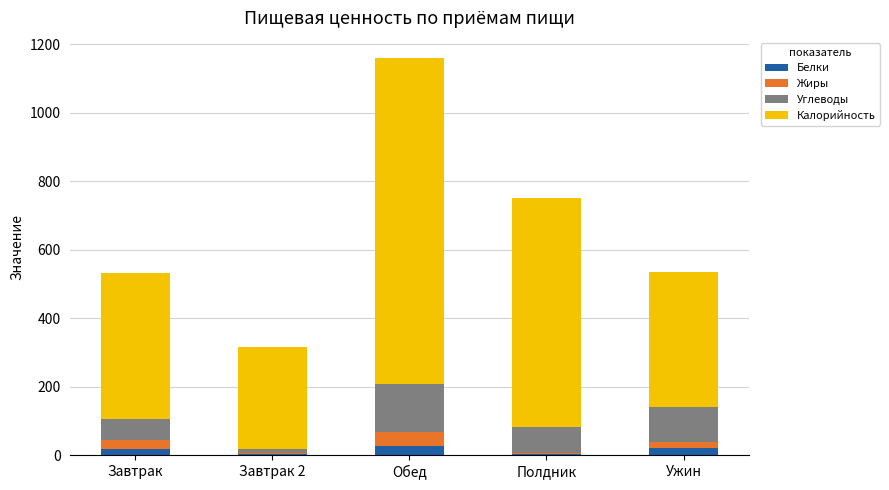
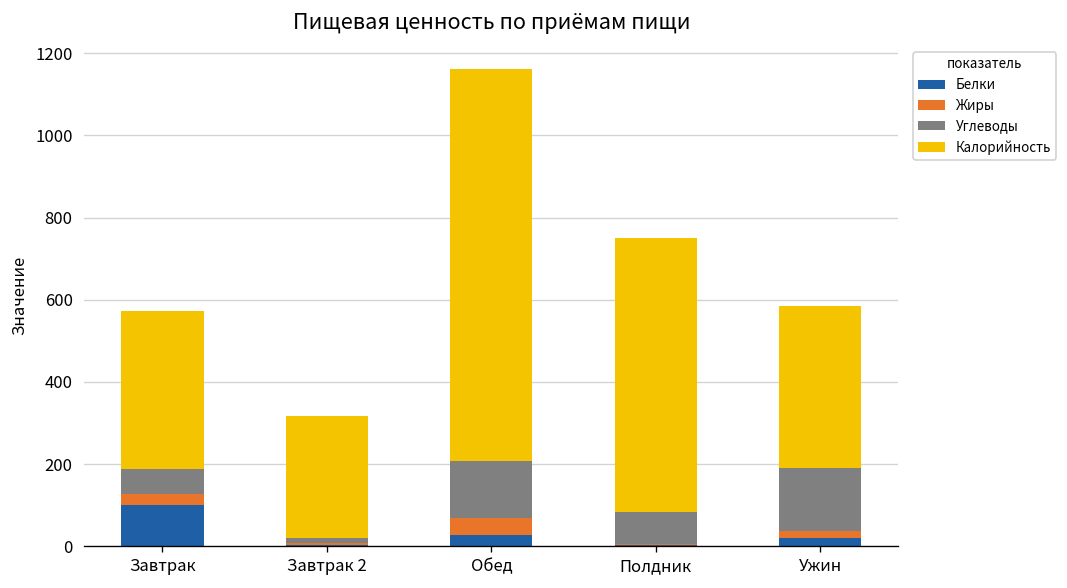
Белки, Завтрак: 20 -> 100
Калорийность, Завтрак: 430 -> 390
Углеводы, Ужин: 100 -> 150
